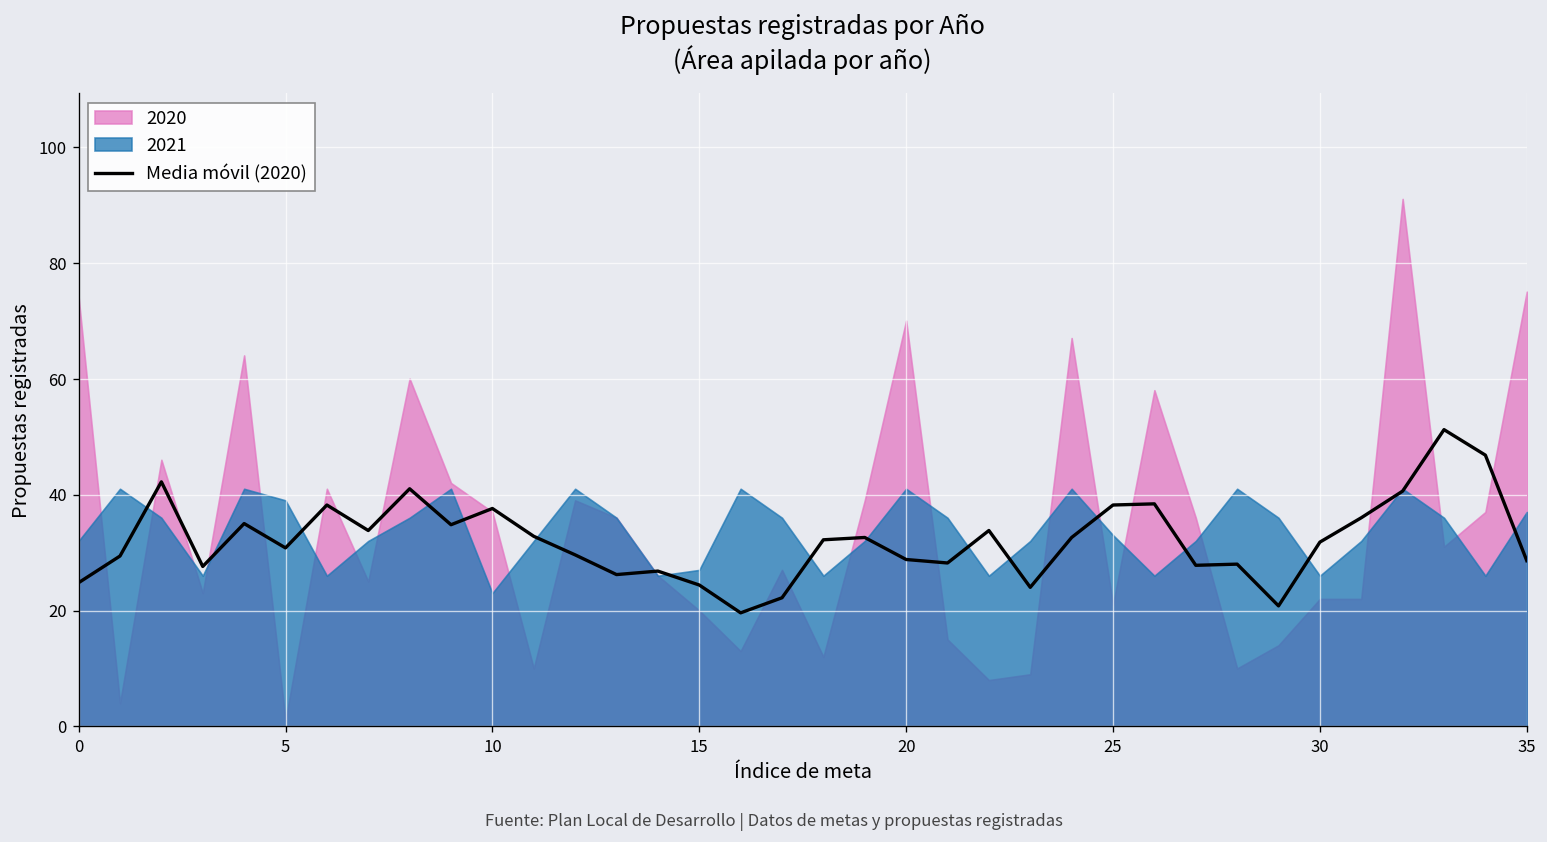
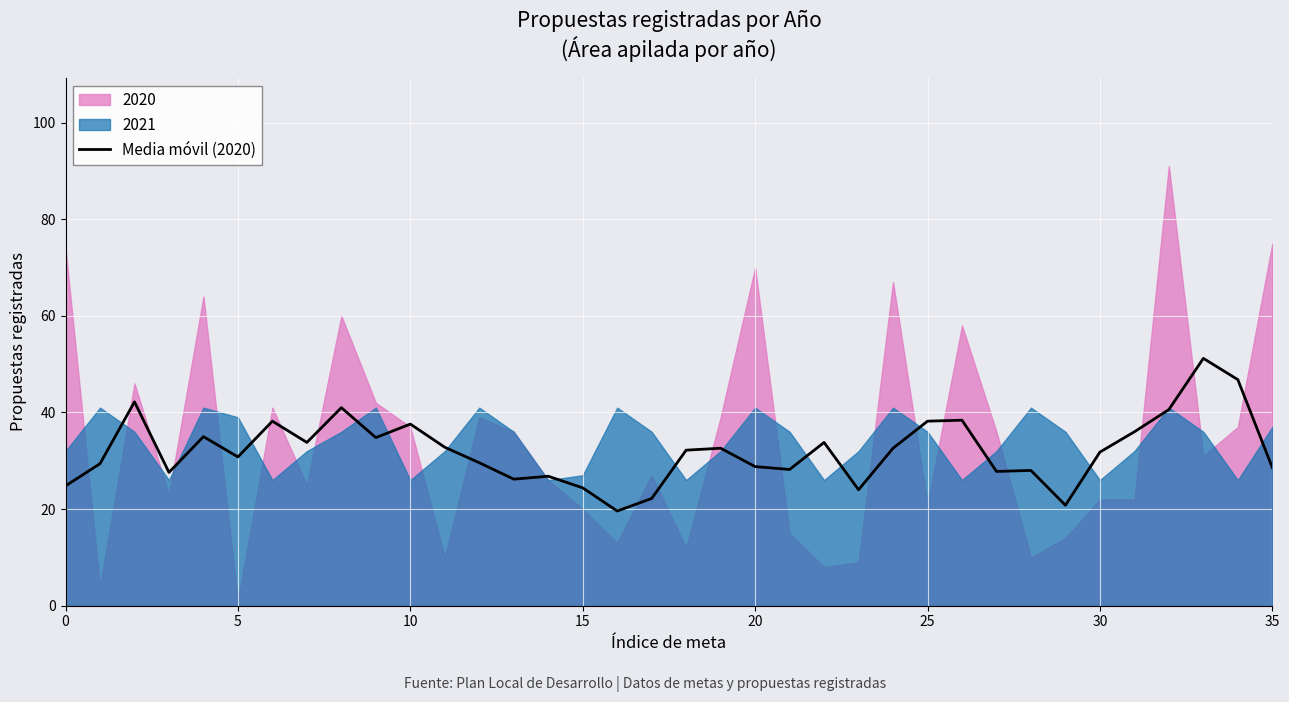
2021, 10: 23 -> 26
2021, 25: 33 -> 36
